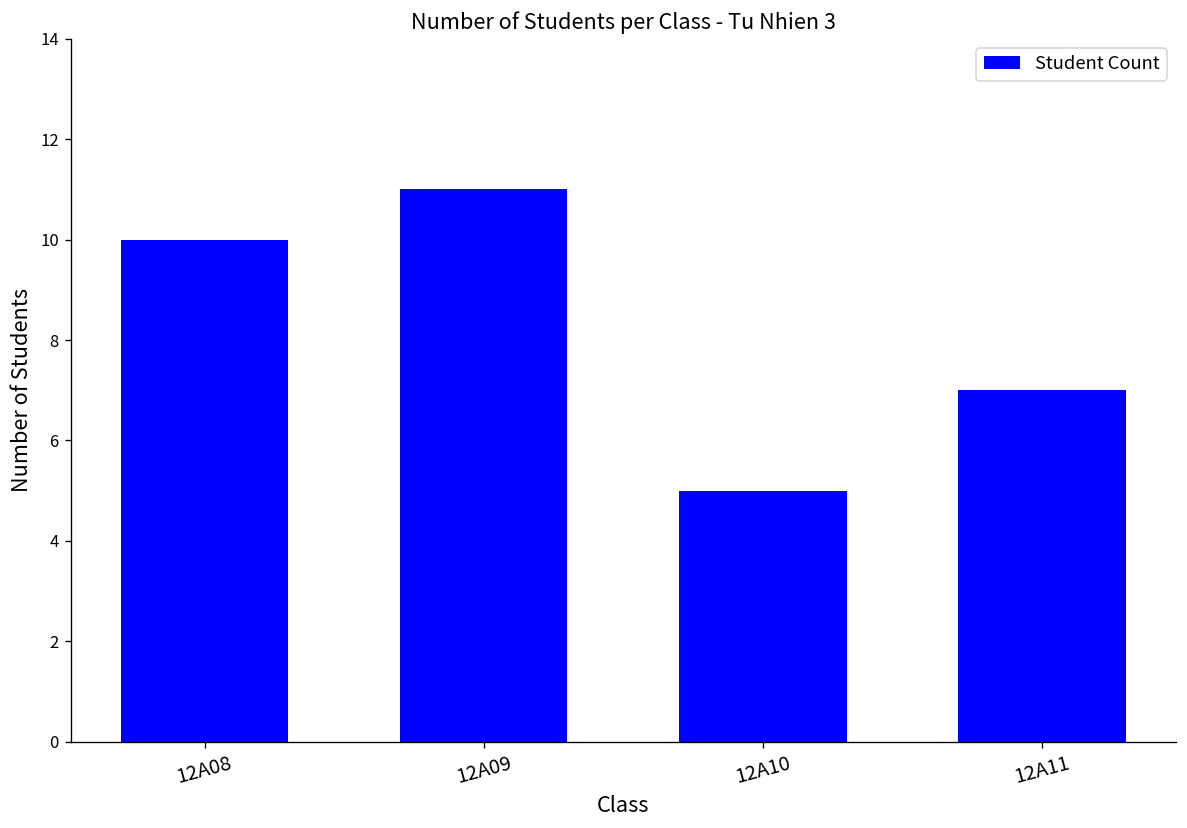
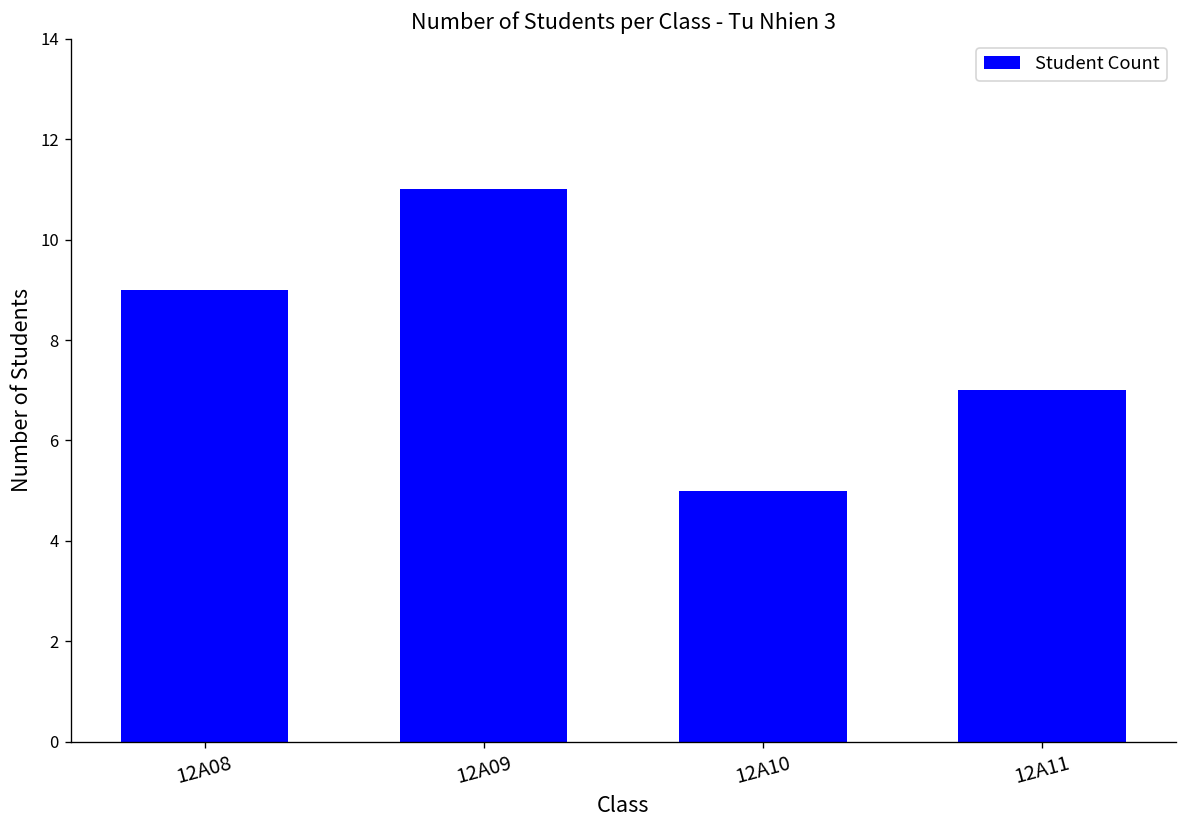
12A08: 10 -> 9
